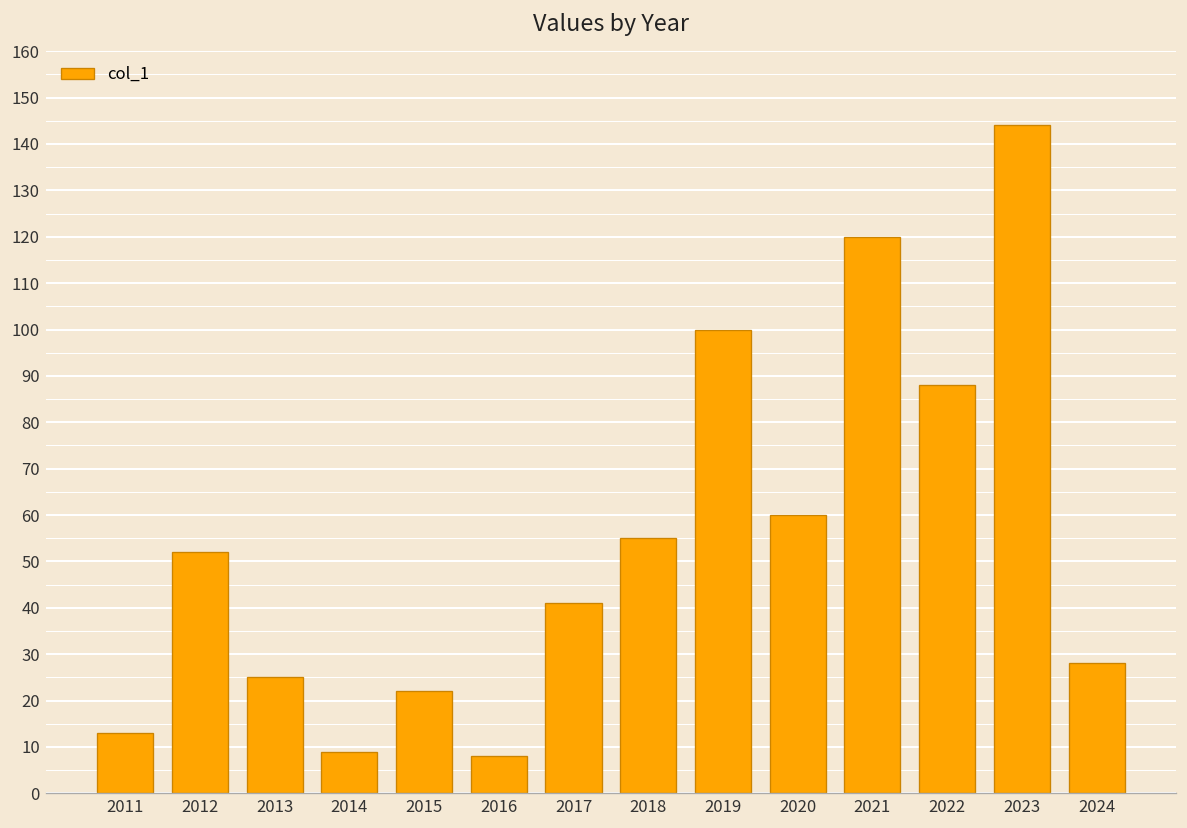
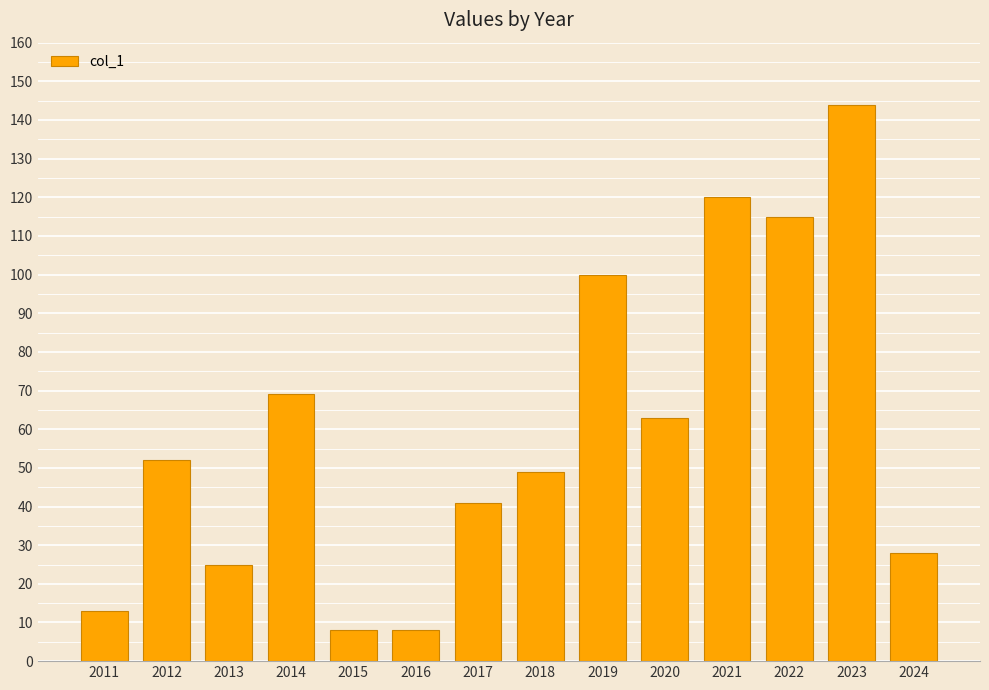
2014: 9 -> 69
2015: 22 -> 8
2018: 55 -> 49
2020: 60 -> 63
2022: 88 -> 115
